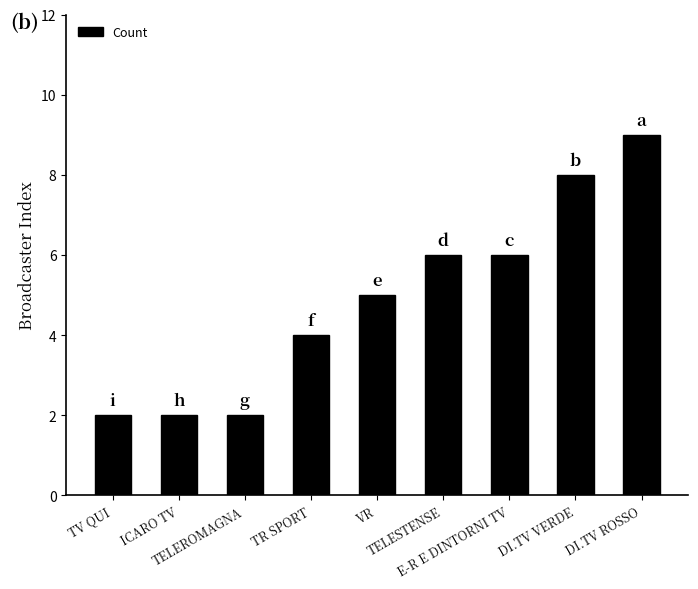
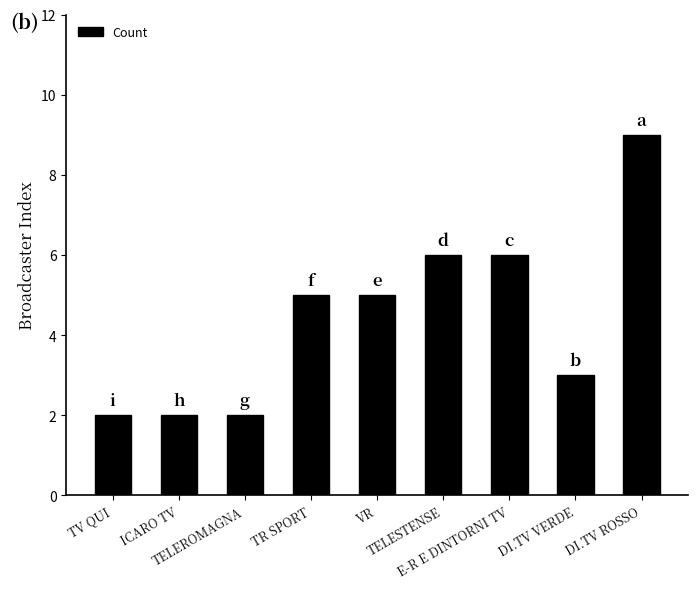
TR SPORT: 4 -> 5
DI.TV VERDE: 8 -> 3
